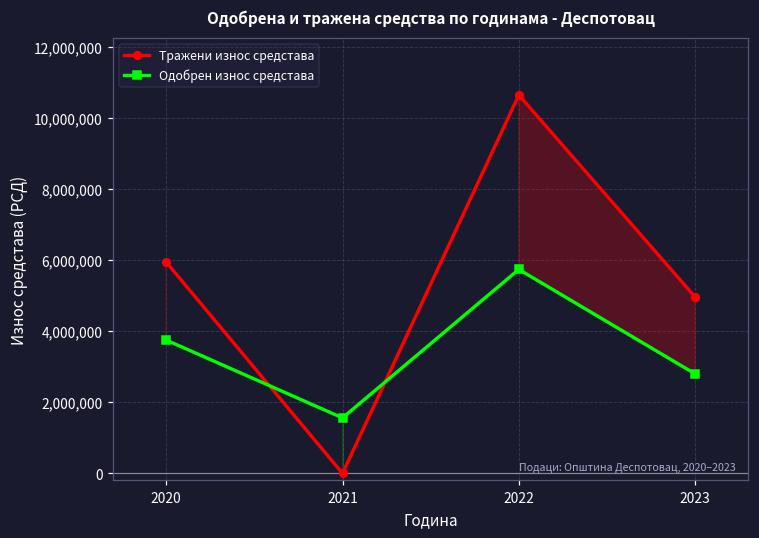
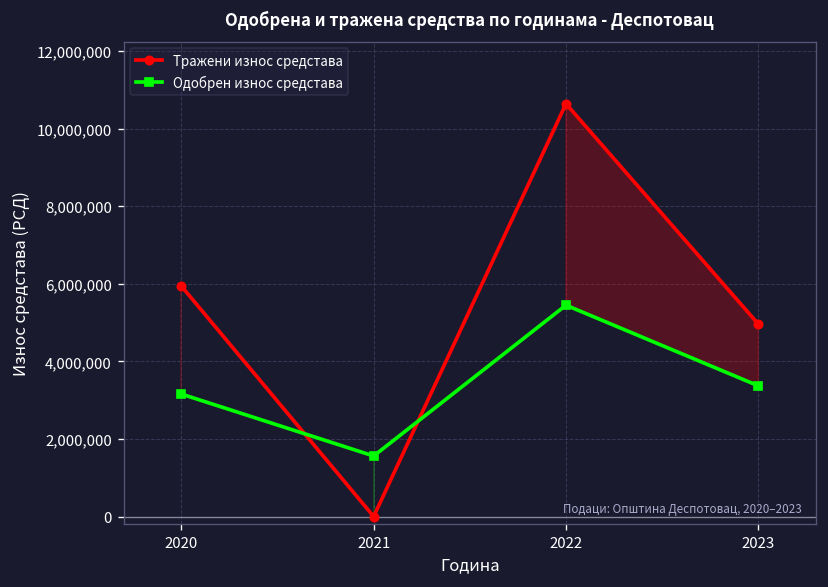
Одобрен износ средстава, 2020: 3,800,000 -> 3,200,000
Одобрен износ средстава, 2022: 5,700,000 -> 5,500,000
Одобрен износ средстава, 2023: 2,800,000 -> 3,400,000
